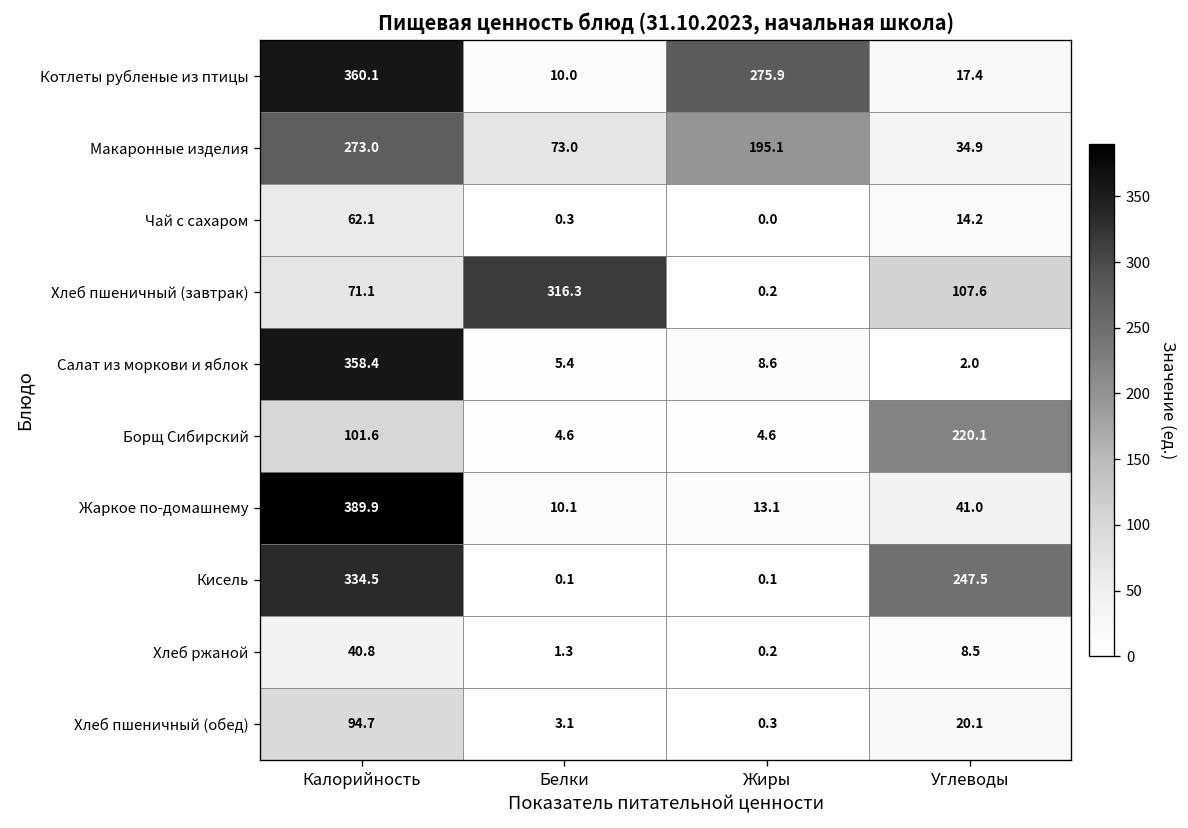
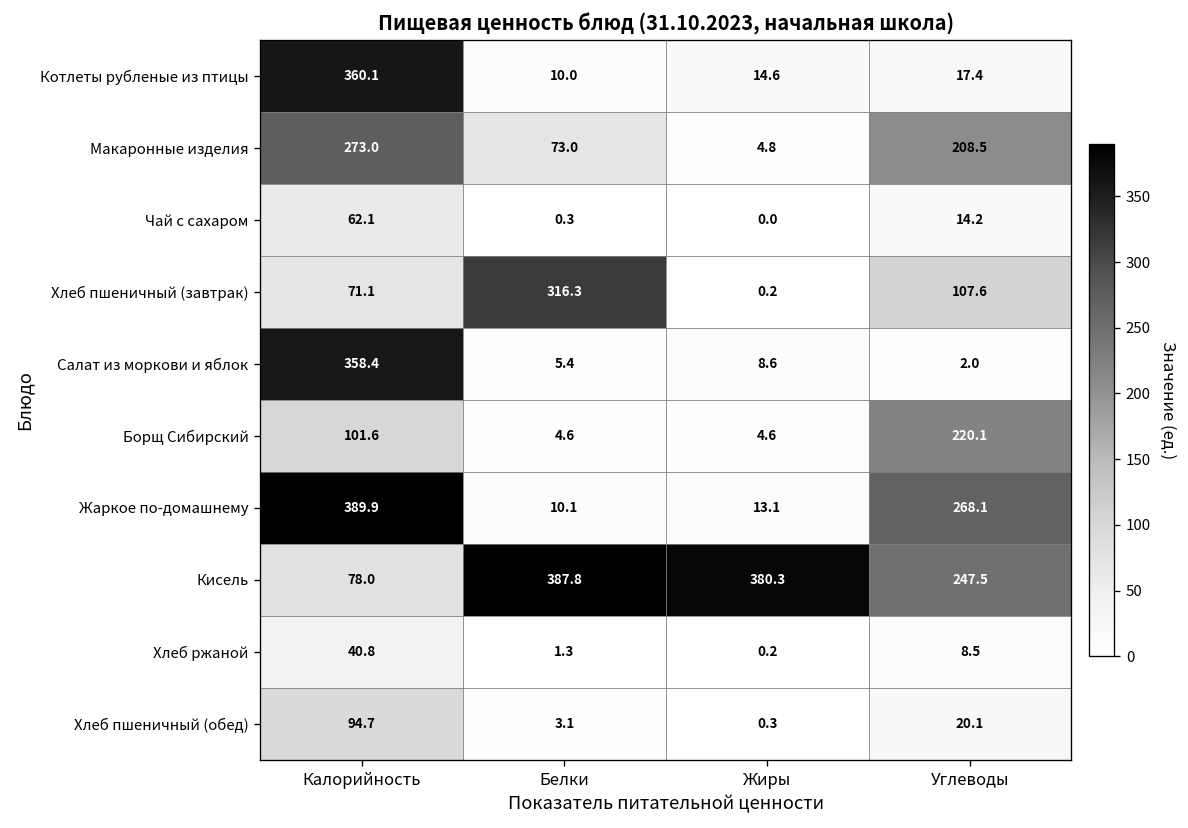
Котлеты рубленые из птицы, Жиры: 275.9 -> 14.6
Макаронные изделия, Жиры: 195.1 -> 4.8
Макаронные изделия, Углеводы: 34.9 -> 208.5
Жаркое по-домашнему, Углеводы: 41.0 -> 268.1
Кисель, Калорийность: 334.5 -> 78.0
Кисель, Белки: 0.1 -> 387.8
Кисель, Жиры: 0.1 -> 380.3
